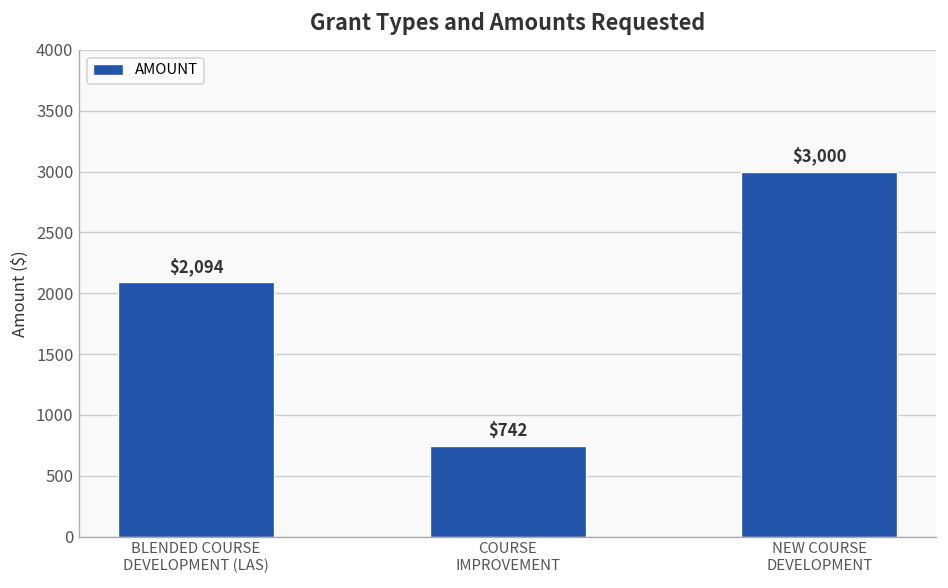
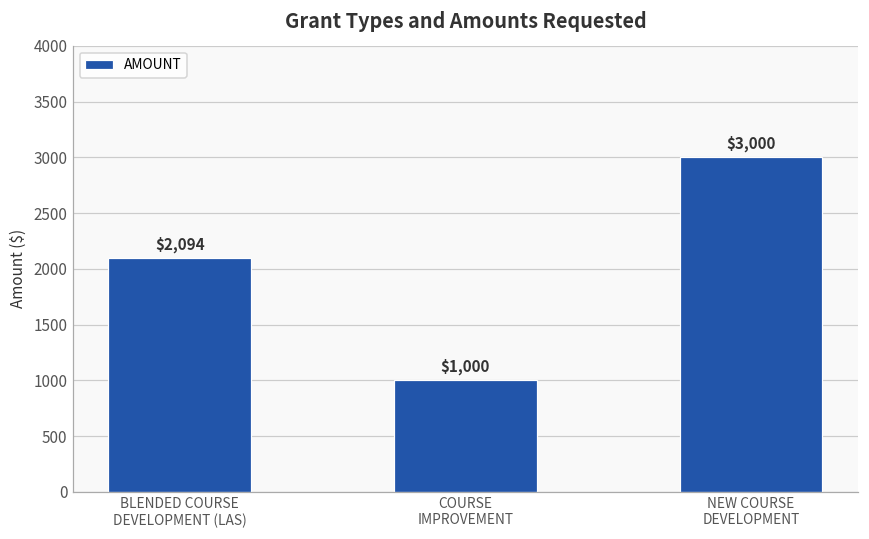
COURSE IMPROVEMENT: $742 -> $1,000
